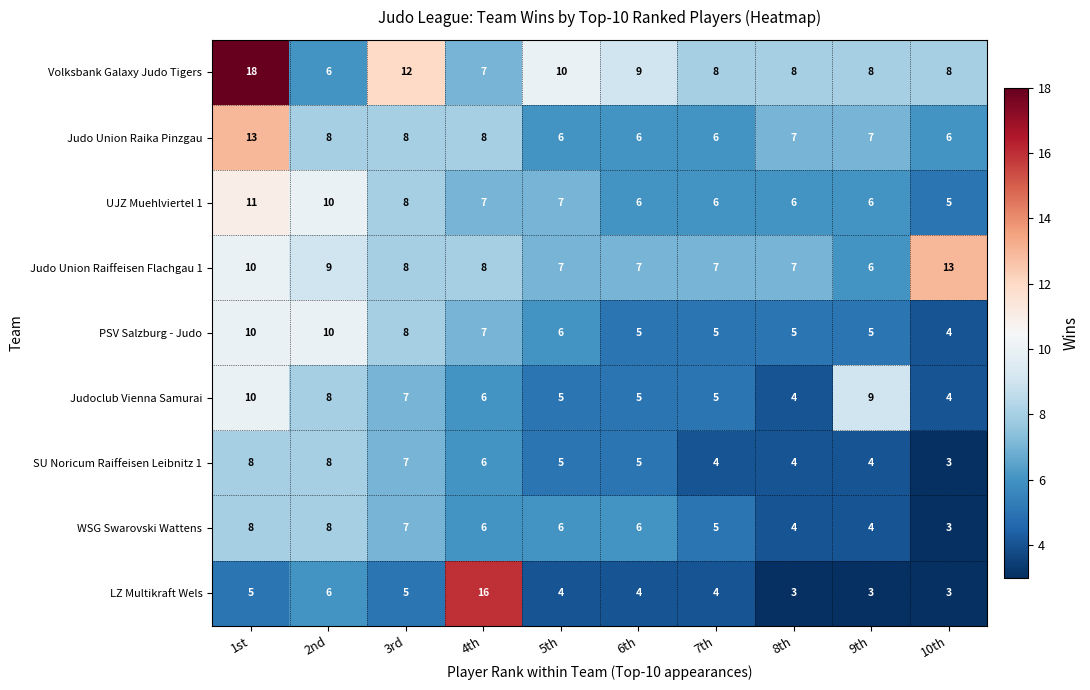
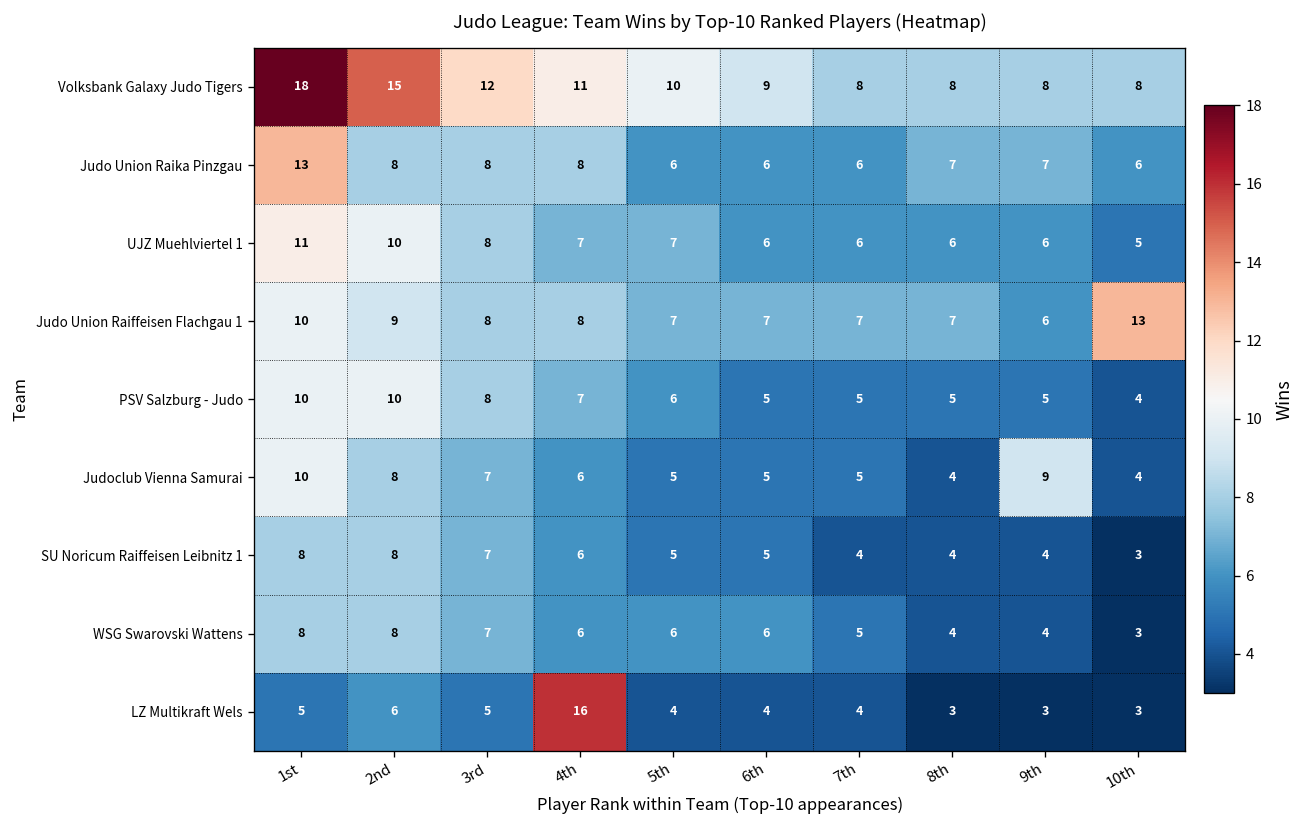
Volksbank Galaxy Judo Tigers, 2nd: 6 -> 15
Volksbank Galaxy Judo Tigers, 4th: 7 -> 11
